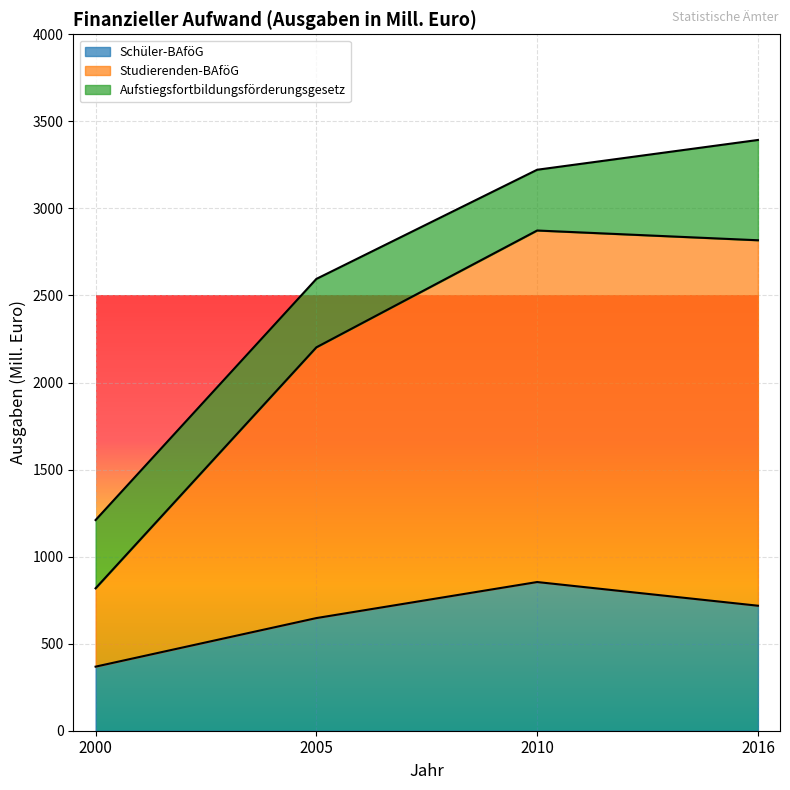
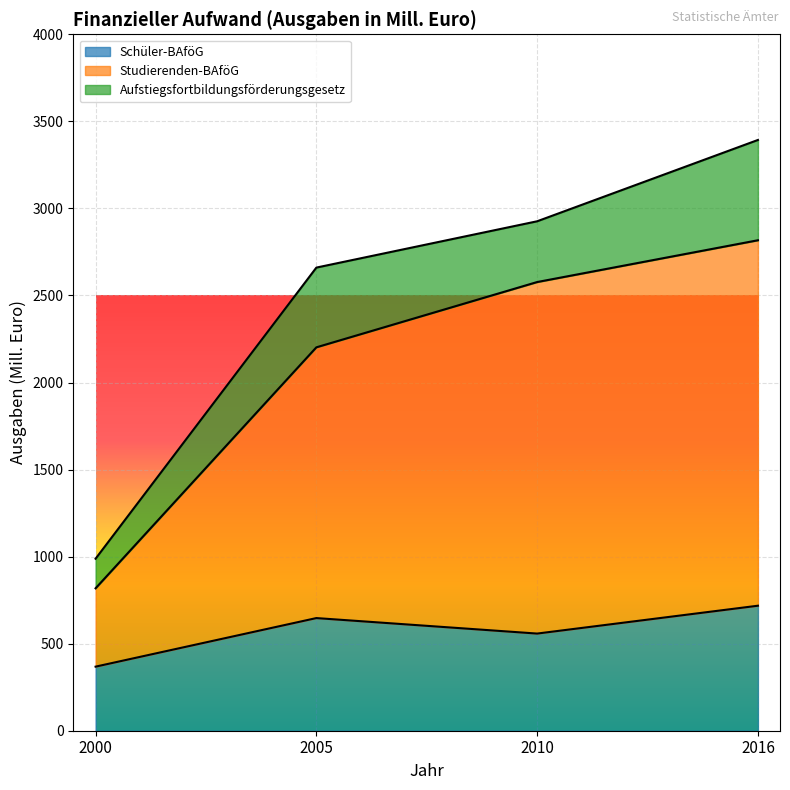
Aufstiegsfortbildungsförderungsgesetz, 2000: 390 -> 170
Aufstiegsfortbildungsförderungsgesetz, 2005: 390 -> 460
Schüler-BAföG, 2010: 850 -> 560
